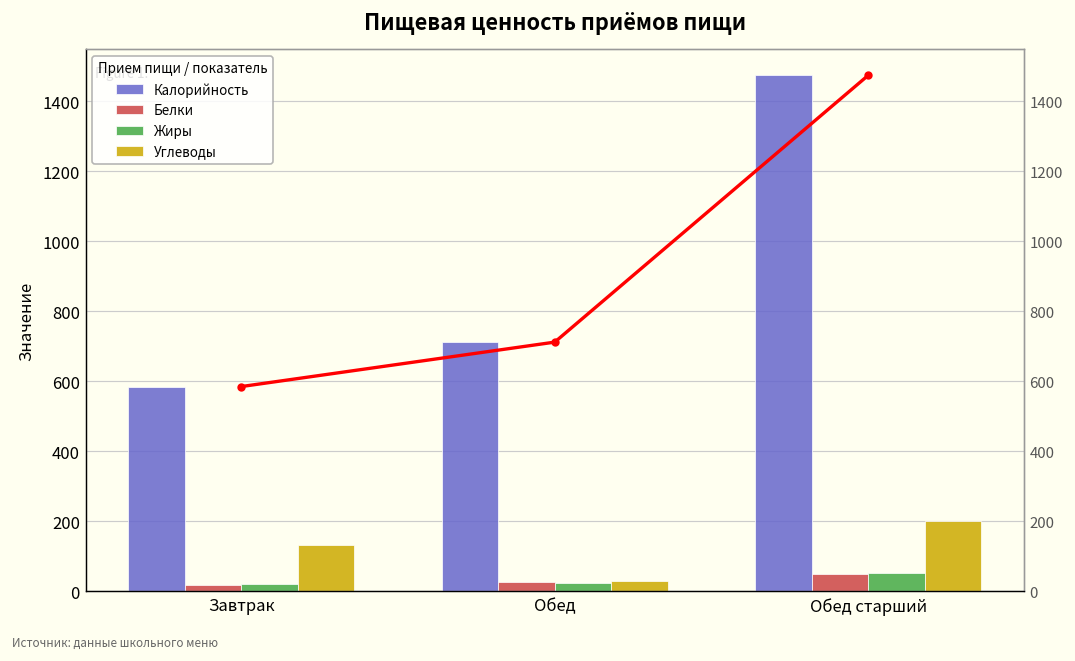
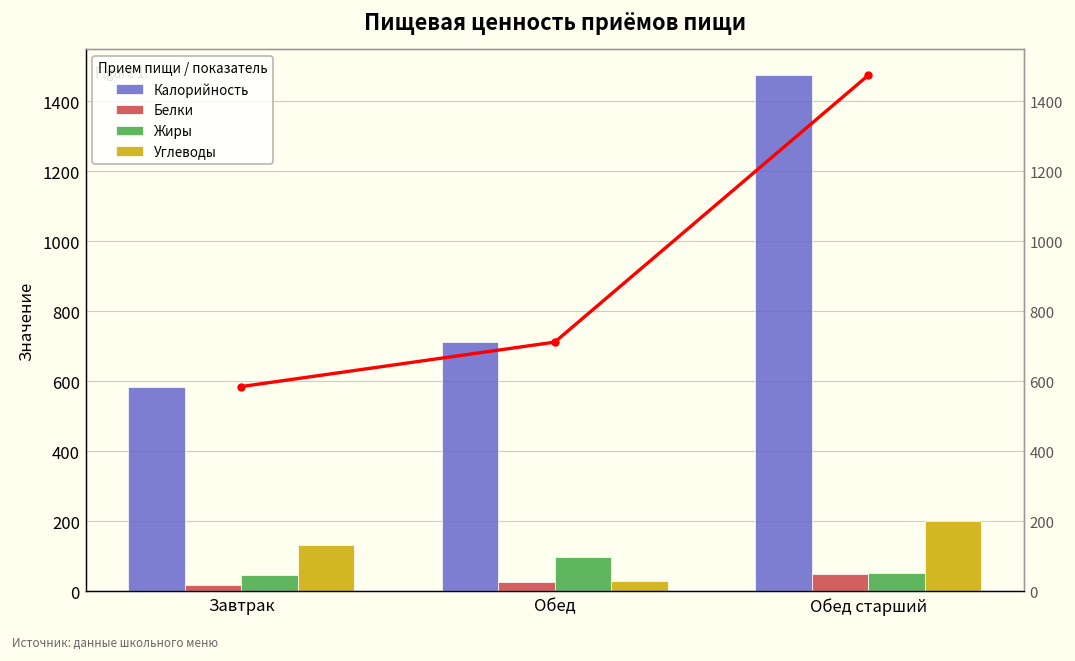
Жиры, Завтрак: 20 -> 50
Жиры, Обед: 20 -> 100
